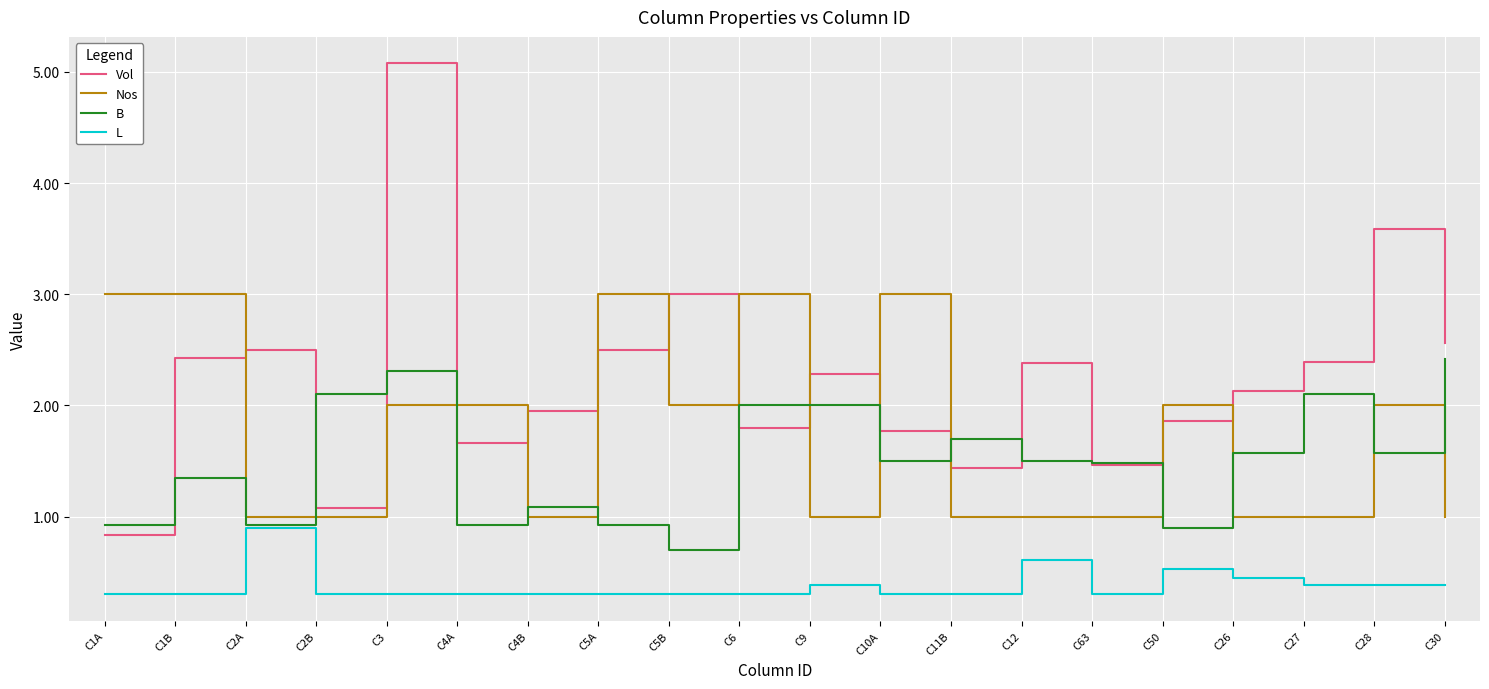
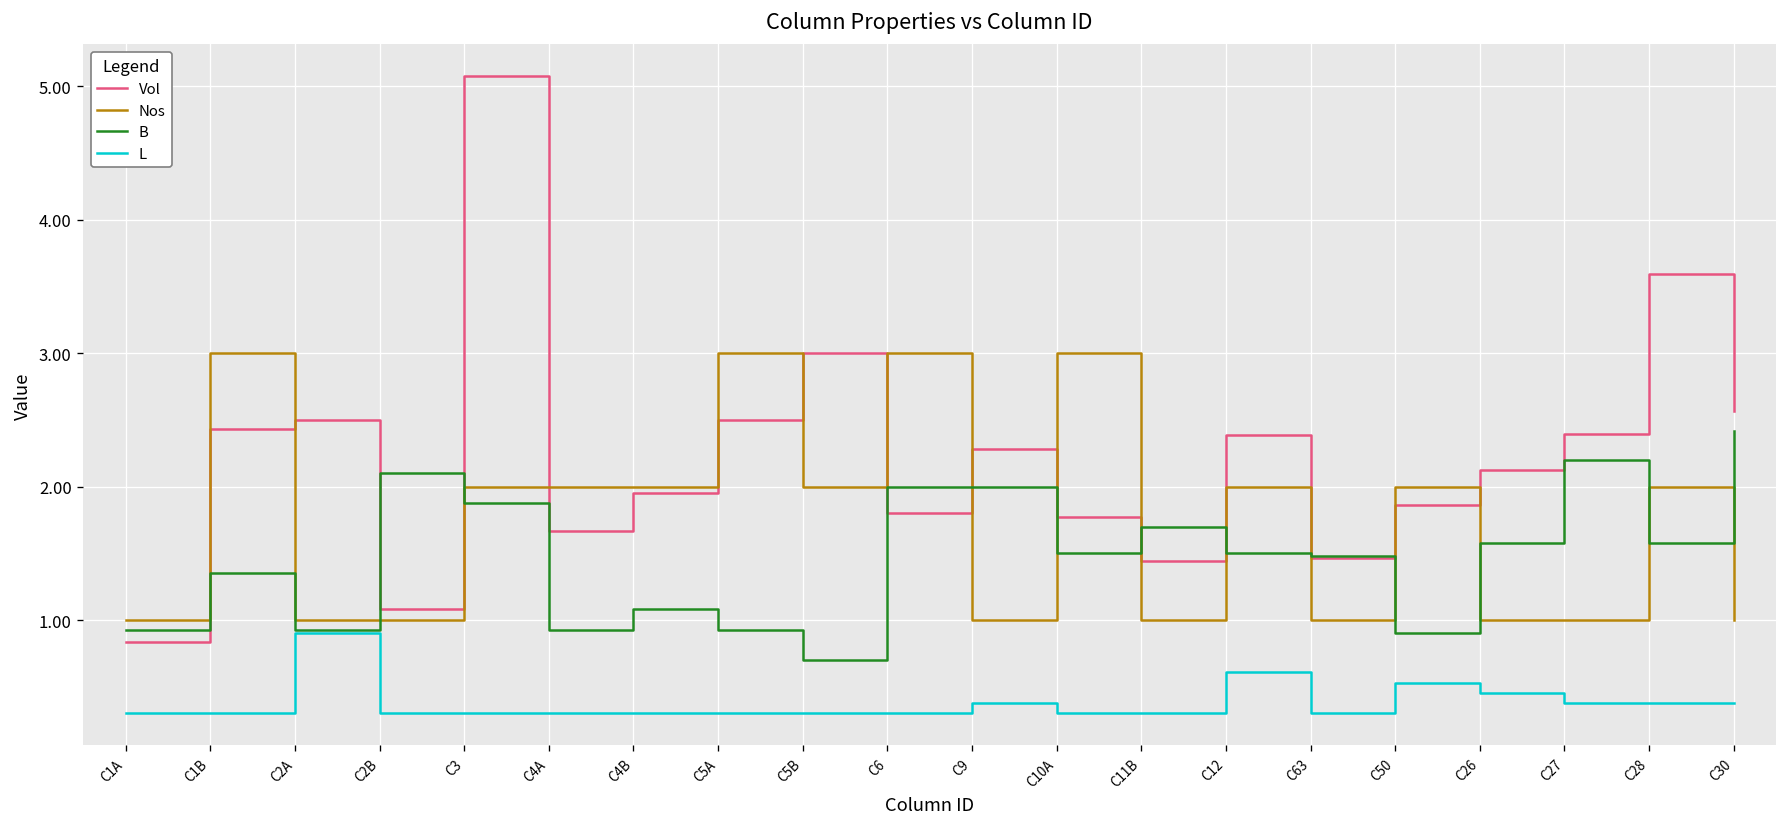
Nos, C1A: 3 -> 1
B, C3: 2.31 -> 1.88
Nos, C4B: 1 -> 2
Nos, C12: 1 -> 2
B, C27: 2.1 -> 2.2
